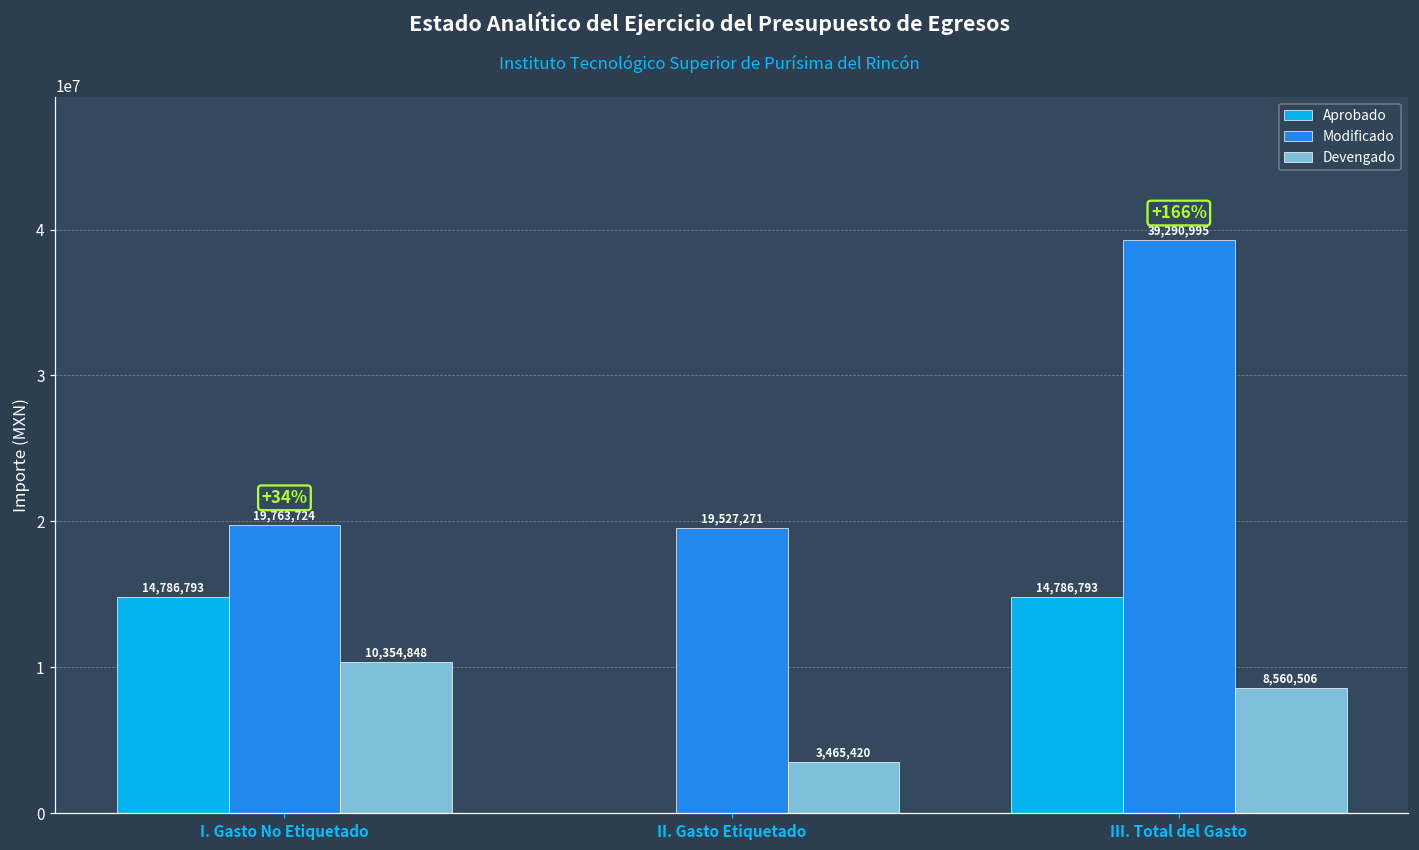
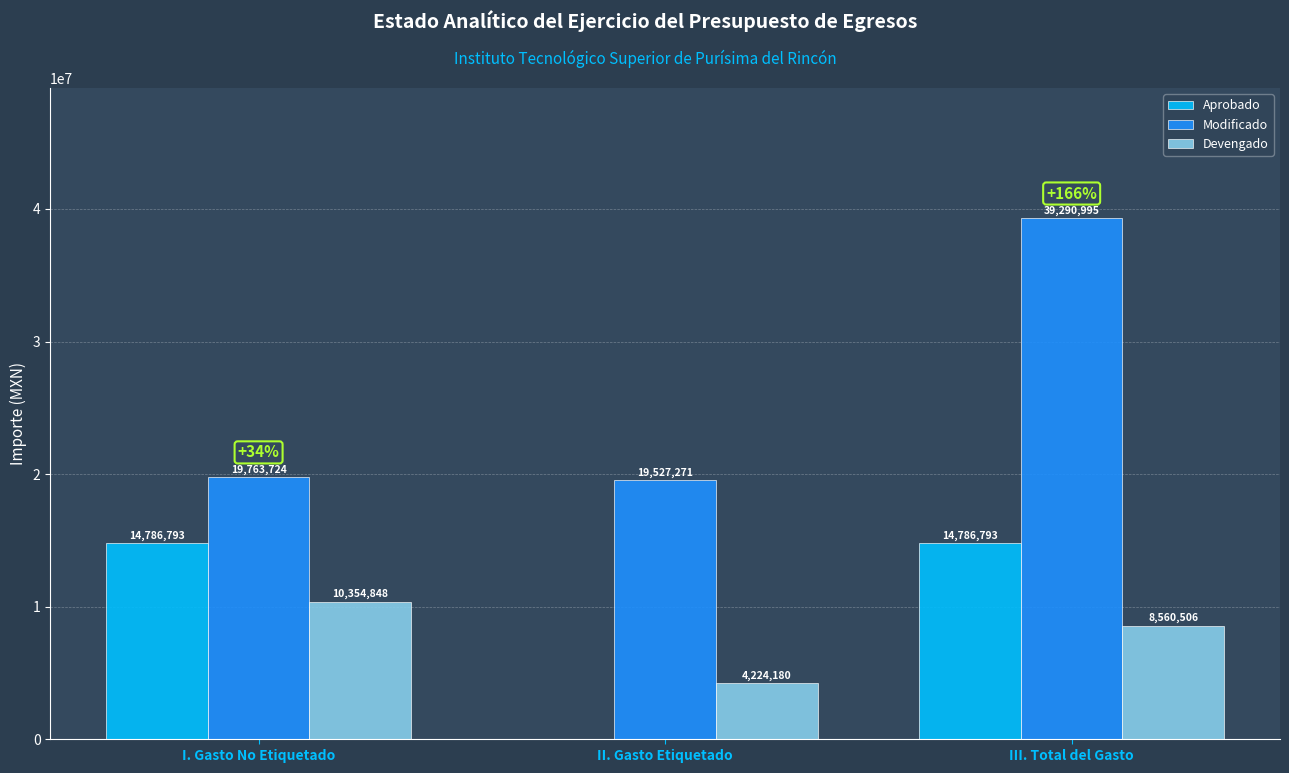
Devengado, II. Gasto Etiquetado: 3,465,420 -> 4,224,180
